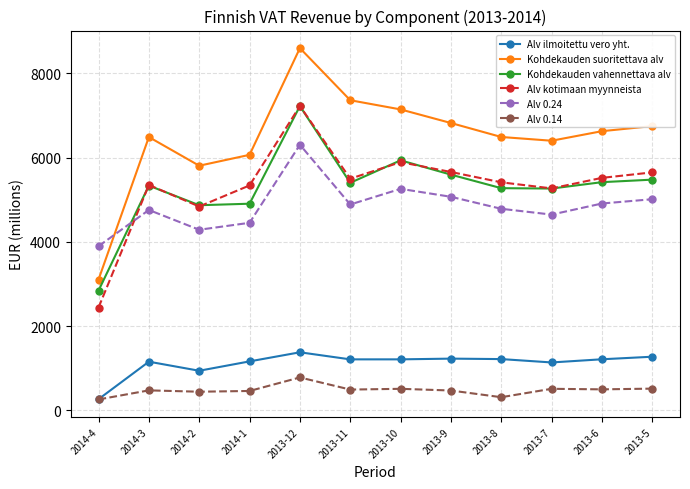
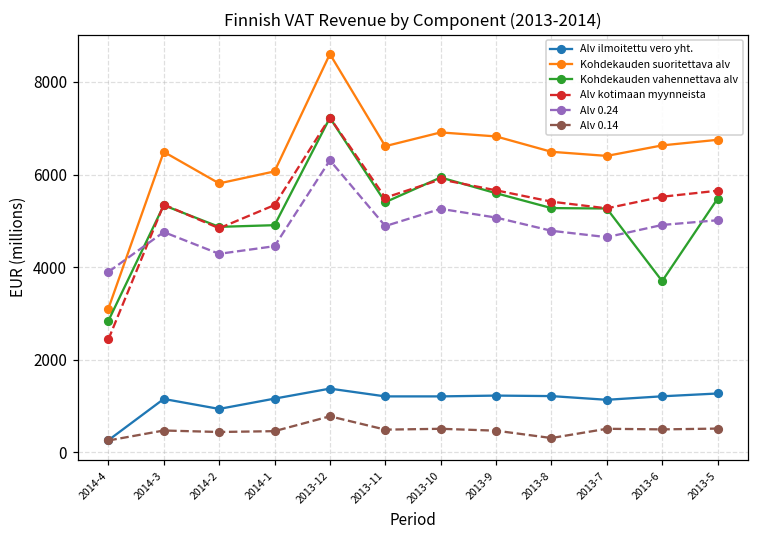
Kohdekauden suoritettava alv, 2013-11: 7400 -> 6600
Kohdekauden suoritettava alv, 2013-10: 7100 -> 6900
Kohdekauden vahennettava alv, 2013-6: 5400 -> 3700
